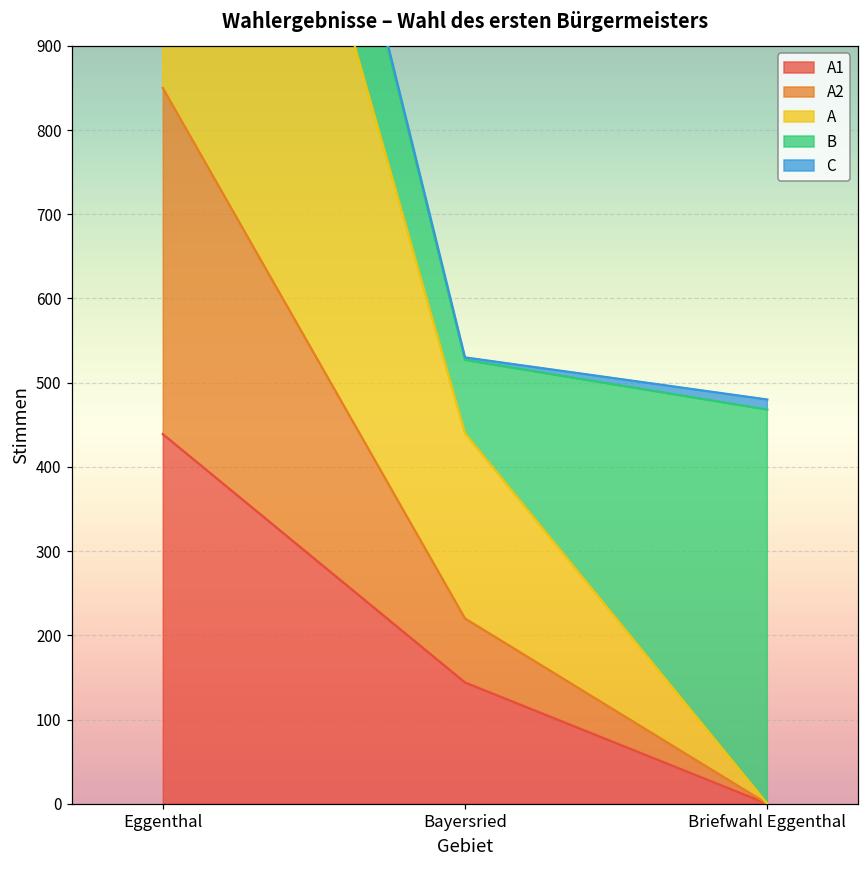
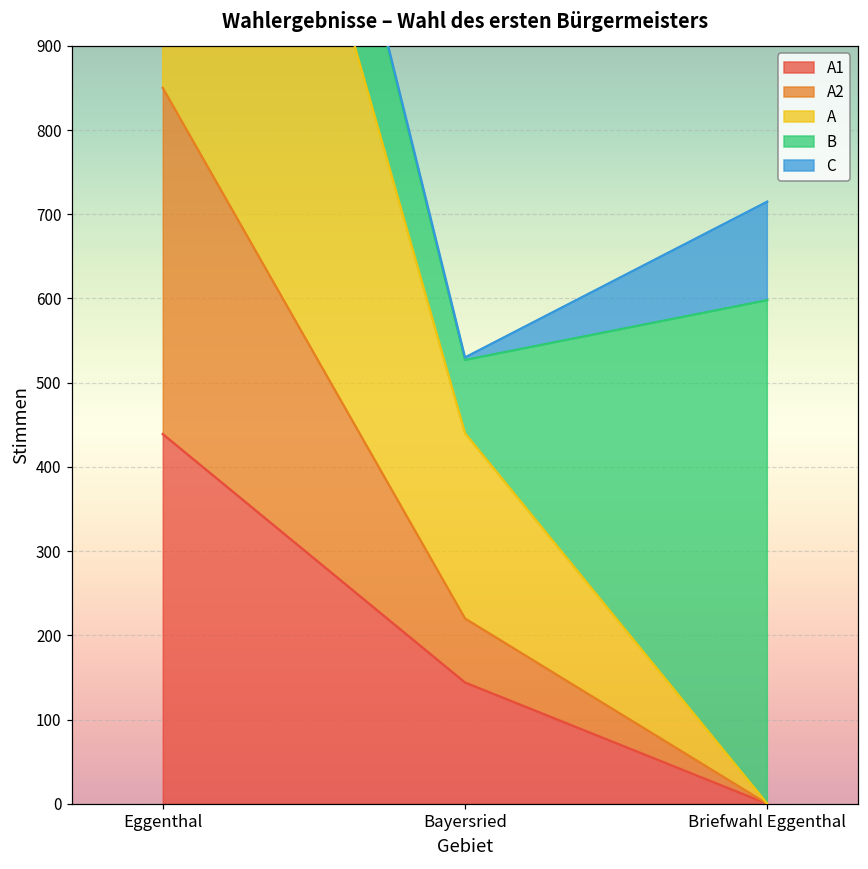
B, Briefwahl Eggenthal: 470 -> 600
C, Briefwahl Eggenthal: 10 -> 120
